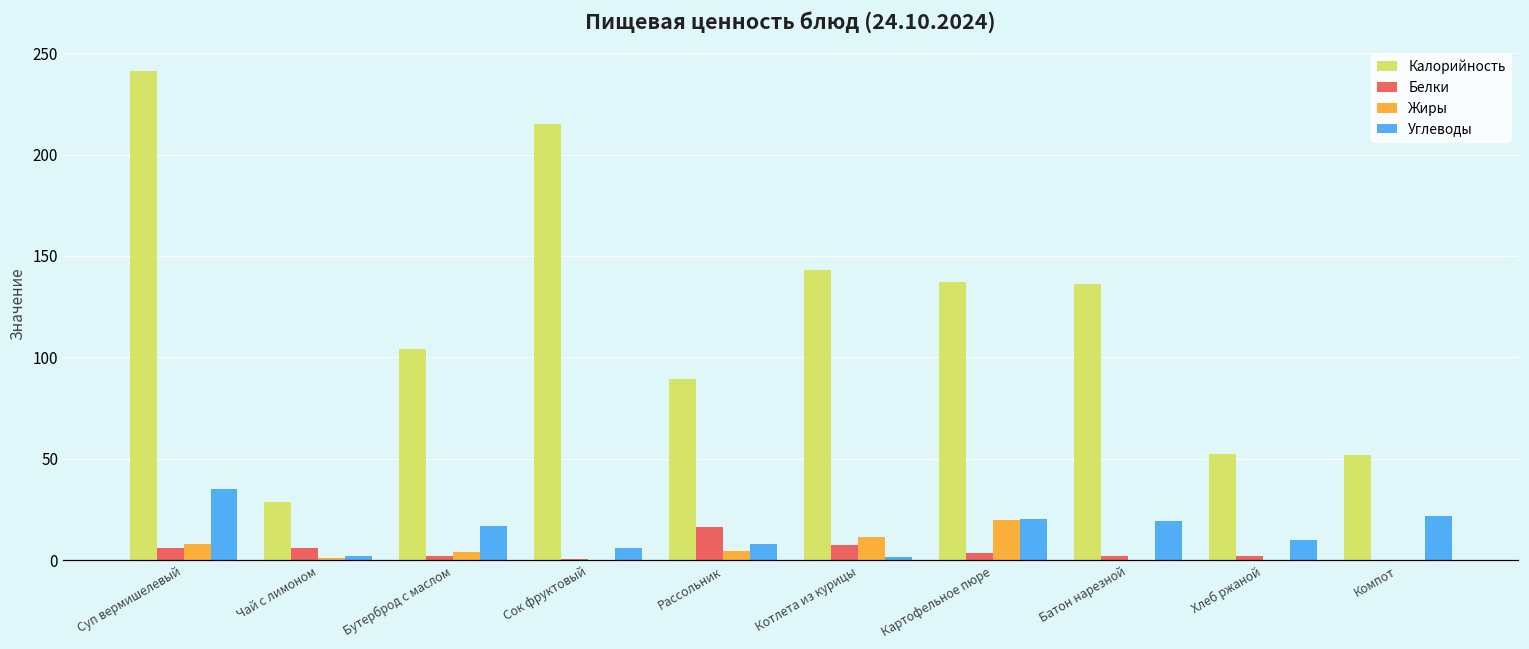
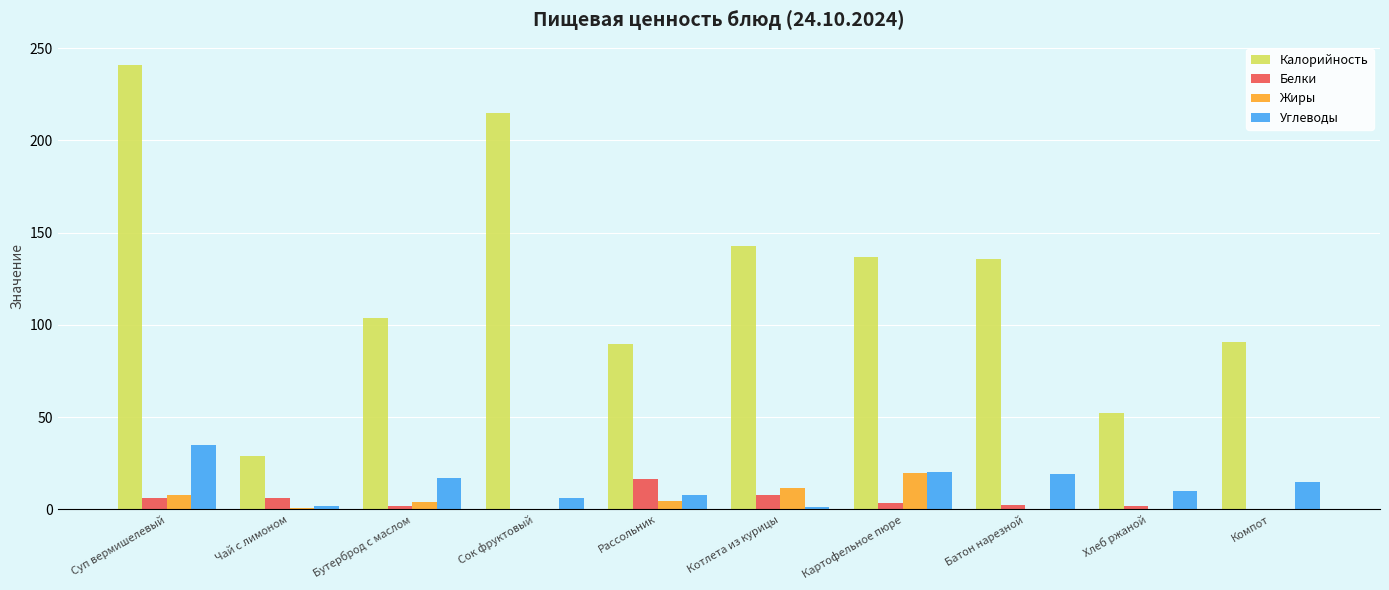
Калорийность, Компот: 52 -> 91
Углеводы, Компот: 22 -> 15
